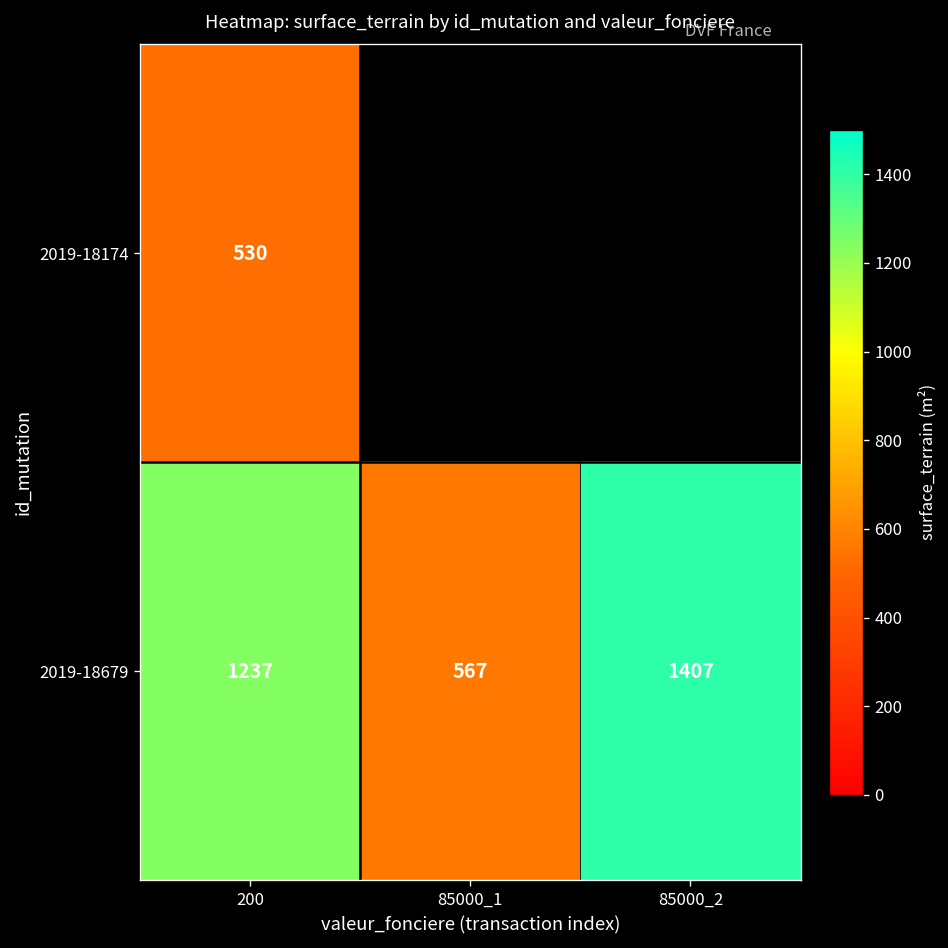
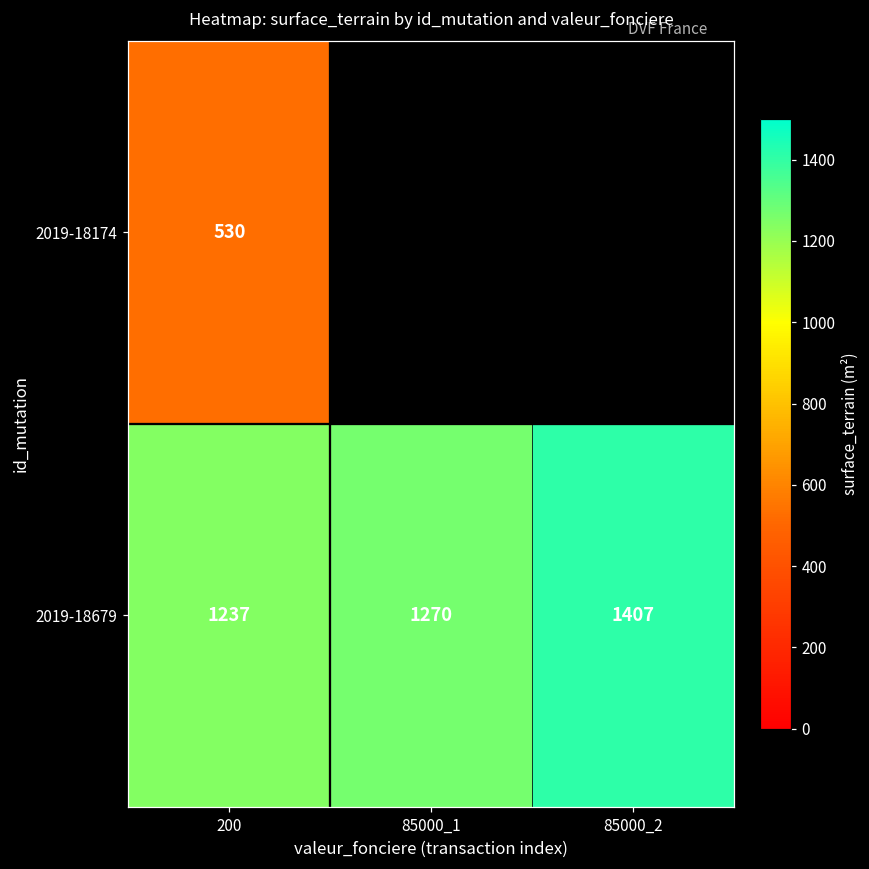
2019-18679, 85000_1: 567 -> 1270
